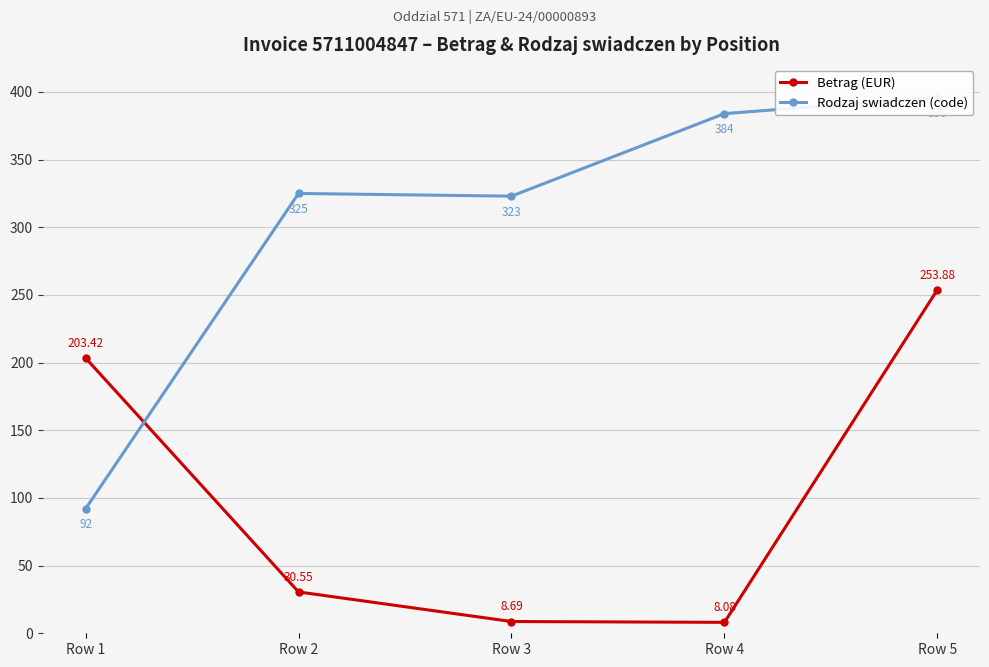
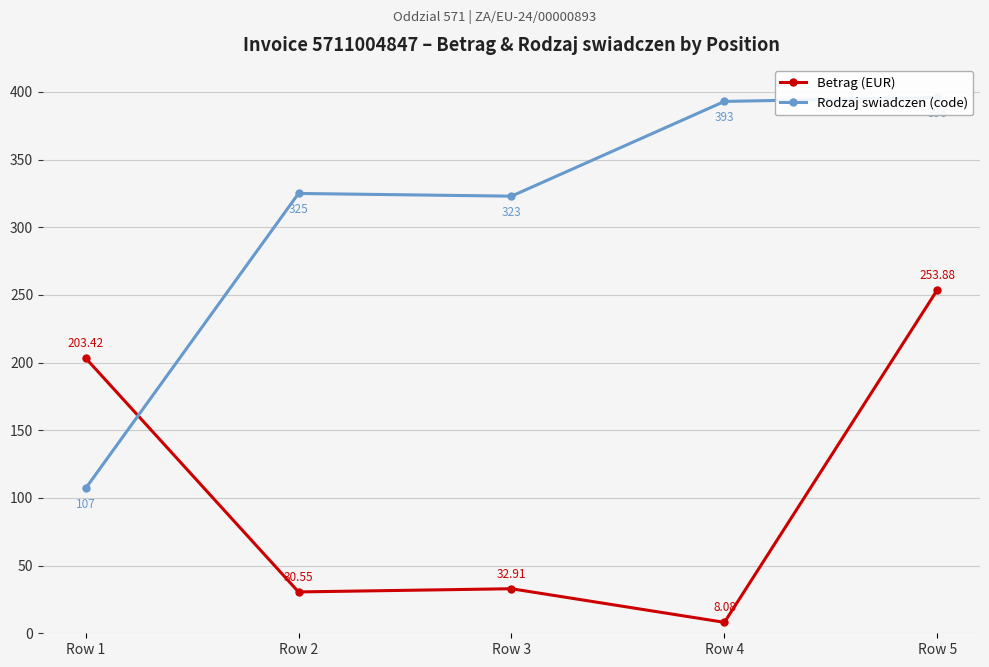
Rodzaj swiadczen (code), Row 1: 92 -> 107
Betrag (EUR), Row 3: 8.69 -> 32.91
Rodzaj swiadczen (code), Row 4: 384 -> 393
